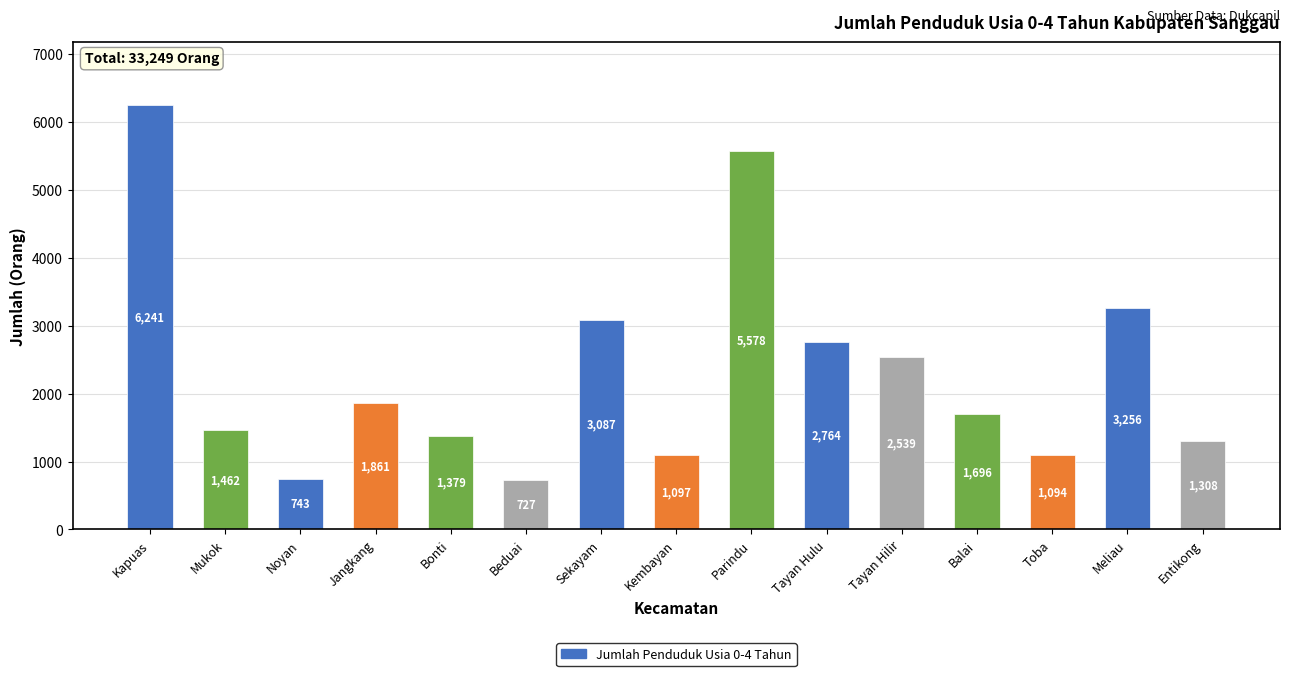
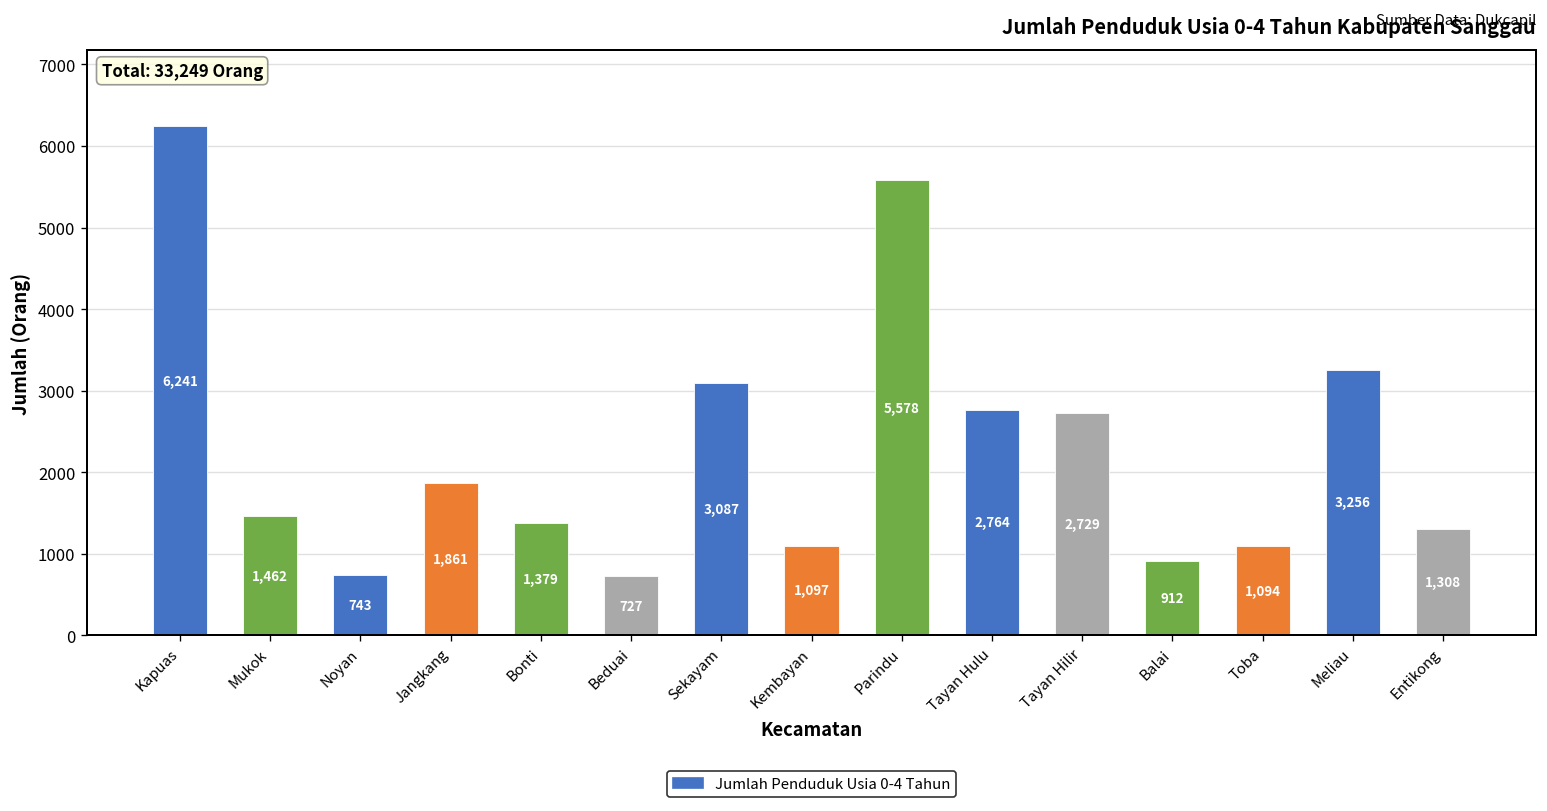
Tayan Hilir: 2,539 -> 2,729
Balai: 1,696 -> 912
